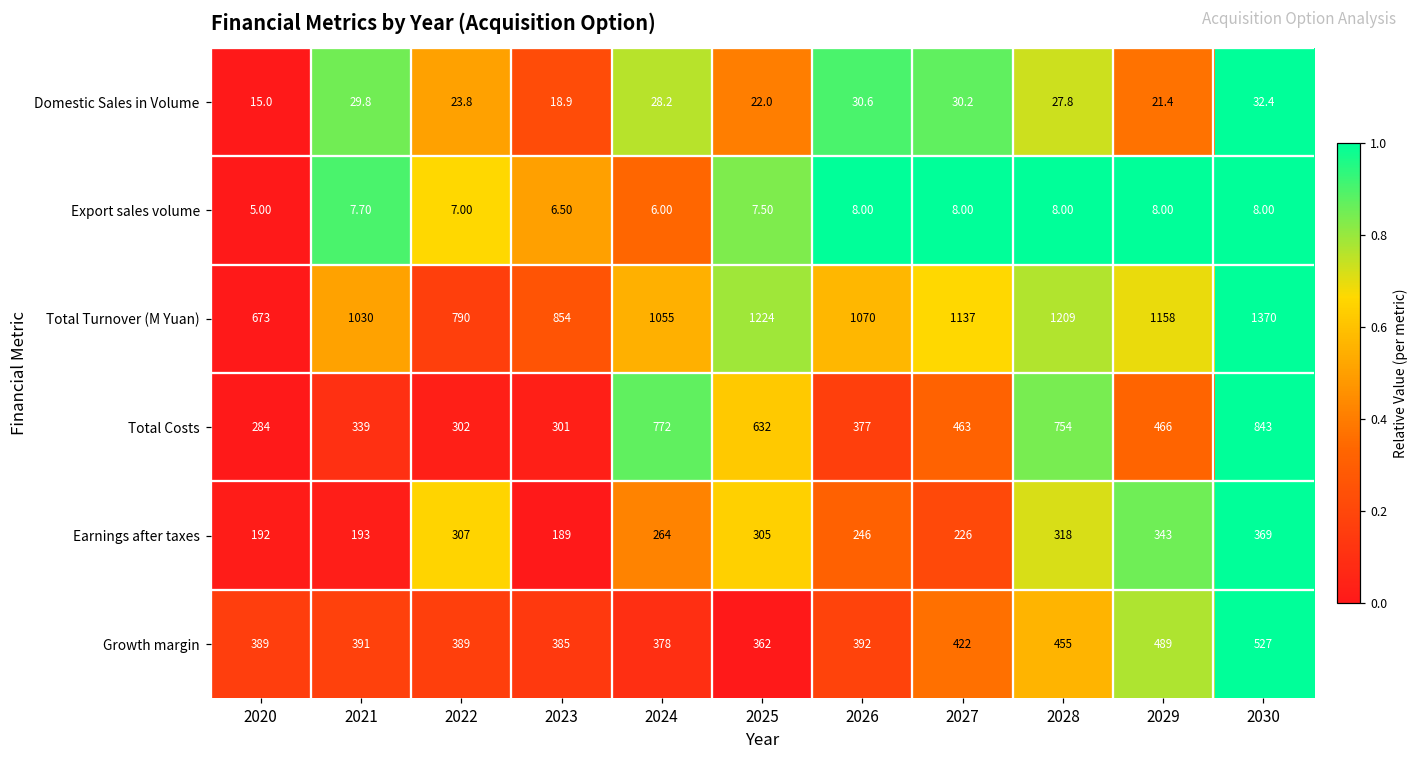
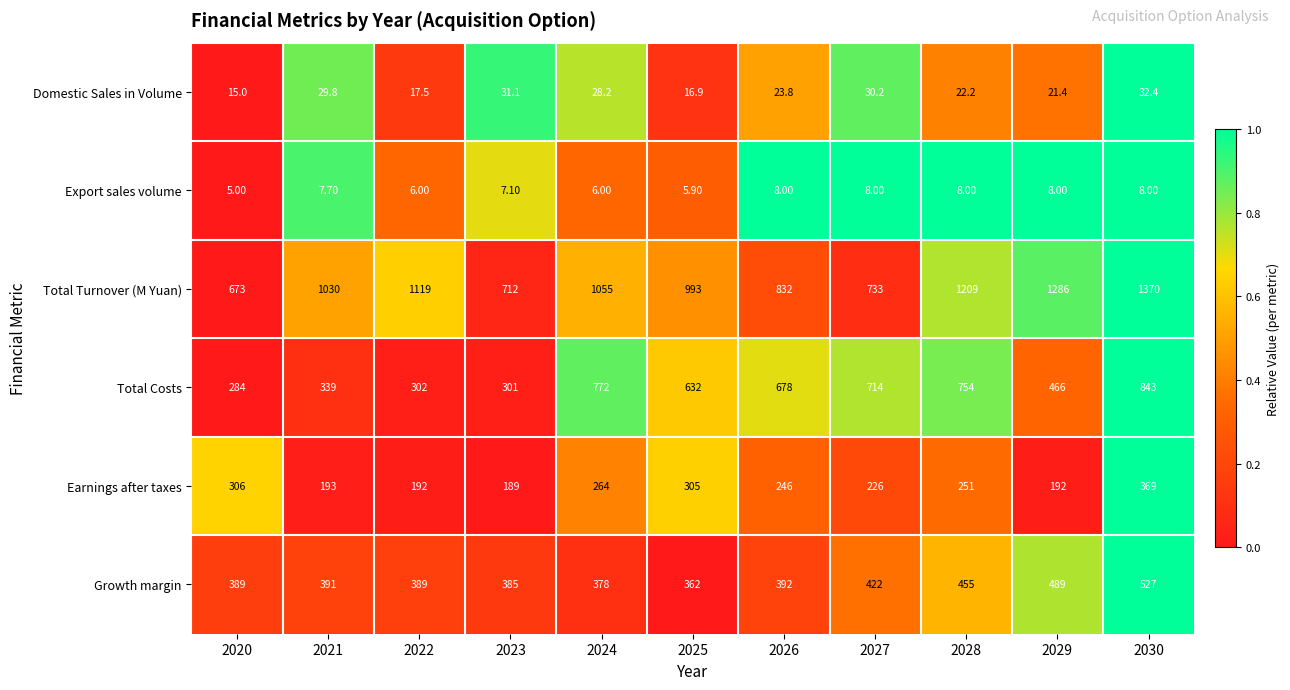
Domestic Sales in Volume, 2022: 23.8 -> 17.5
Domestic Sales in Volume, 2023: 18.9 -> 31.1
Domestic Sales in Volume, 2025: 22.0 -> 16.9
Domestic Sales in Volume, 2026: 30.6 -> 23.8
Domestic Sales in Volume, 2028: 27.8 -> 22.2
Export sales volume, 2022: 7.00 -> 6.00
Export sales volume, 2023: 6.50 -> 7.10
Export sales volume, 2025: 7.50 -> 5.90
Total Turnover (M Yuan), 2022: 790 -> 1119
Total Turnover (M Yuan), 2023: 854 -> 712
Total Turnover (M Yuan), 2025: 1224 -> 993
Total Turnover (M Yuan), 2026: 1070 -> 832
Total Turnover (M Yuan), 2027: 1137 -> 733
Total Turnover (M Yuan), 2029: 1158 -> 1286
Total Costs, 2026: 377 -> 678
Total Costs, 2027: 463 -> 714
Earnings after taxes, 2020: 192 -> 306
Earnings after taxes, 2022: 307 -> 192
Earnings after taxes, 2028: 318 -> 251
Earnings after taxes, 2029: 343 -> 192
